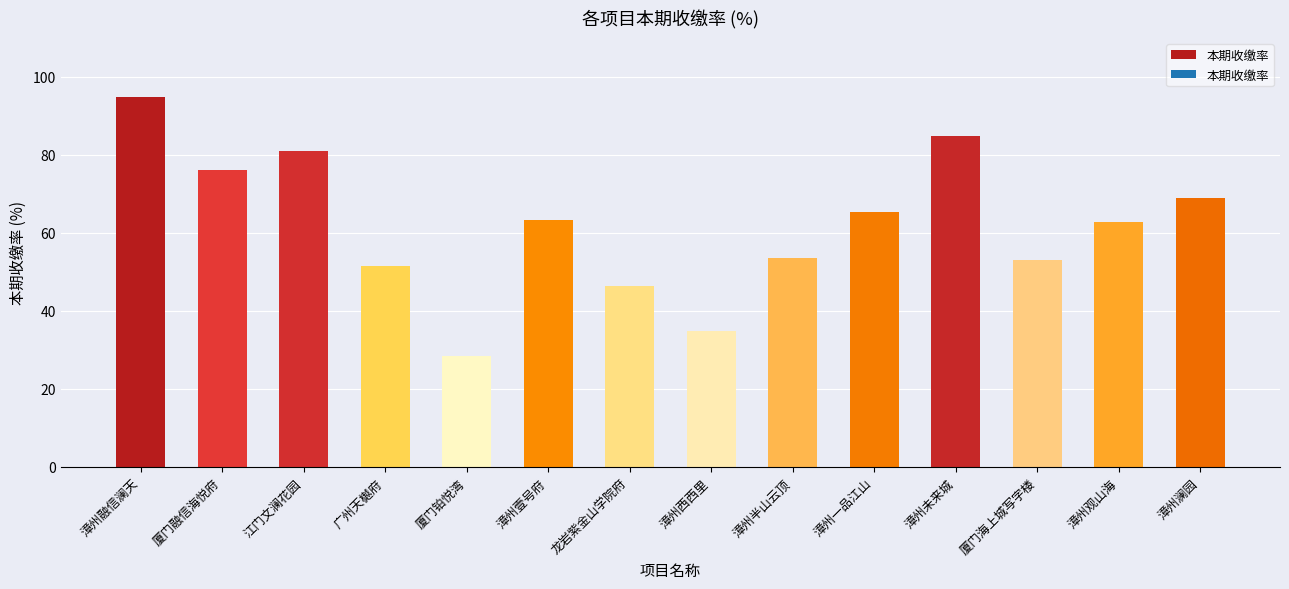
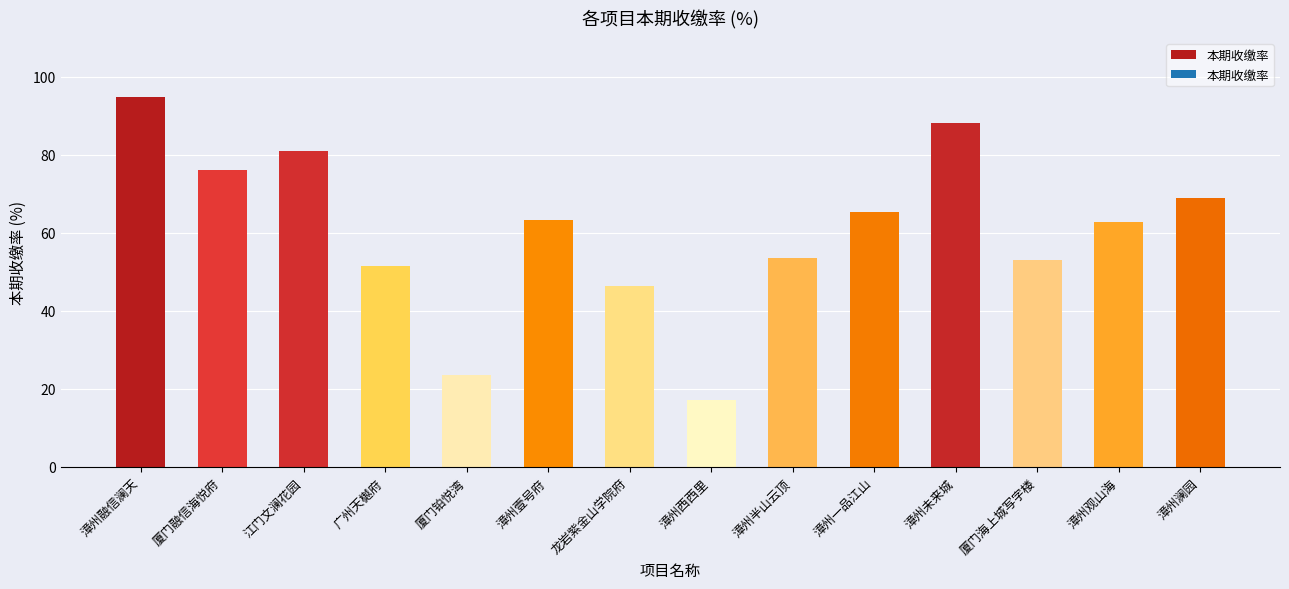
厦门铂悦湾: 28 -> 23
漳州西西里: 35 -> 17
漳州未来城: 85 -> 88
